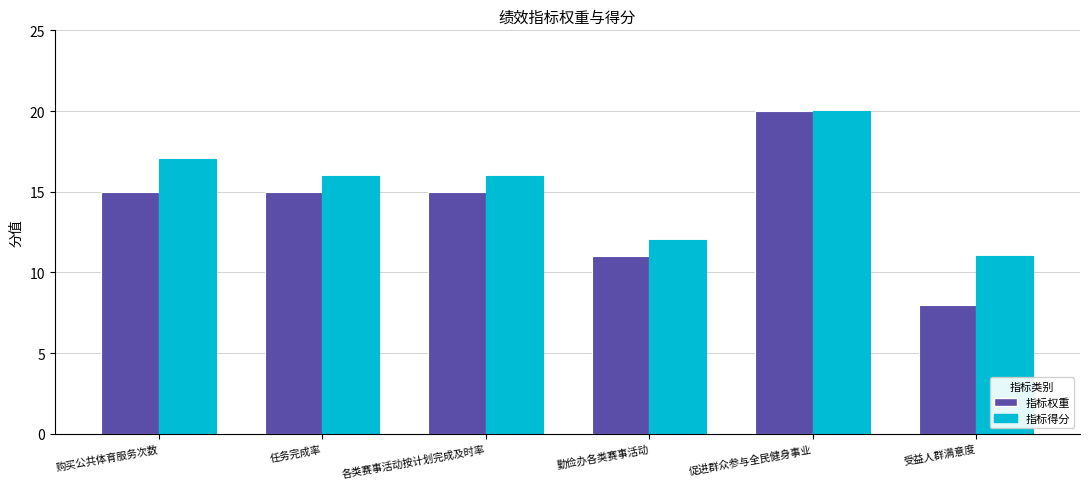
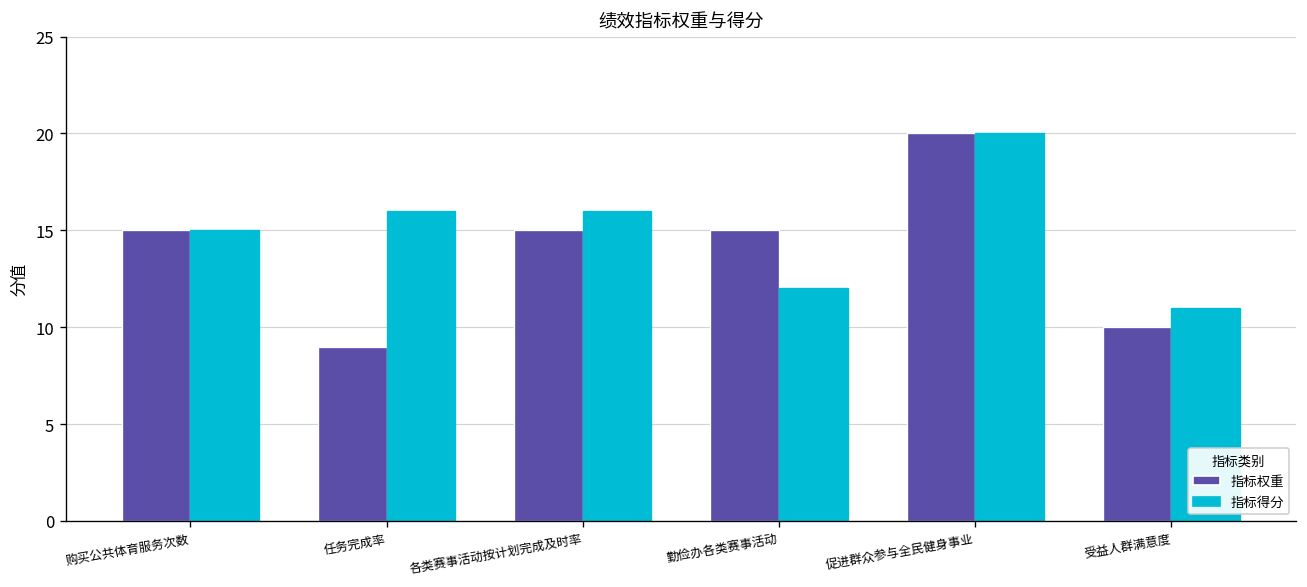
指标得分, 购买公共体育服务次数: 17 -> 15
指标权重, 任务完成率: 15 -> 9
指标权重, 勤俭办各类赛事活动: 11 -> 15
指标权重, 受益人群满意度: 8 -> 10
